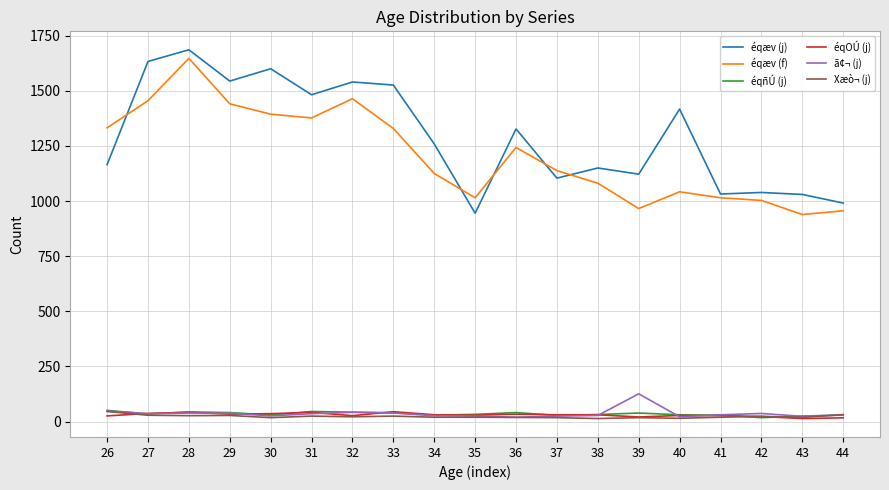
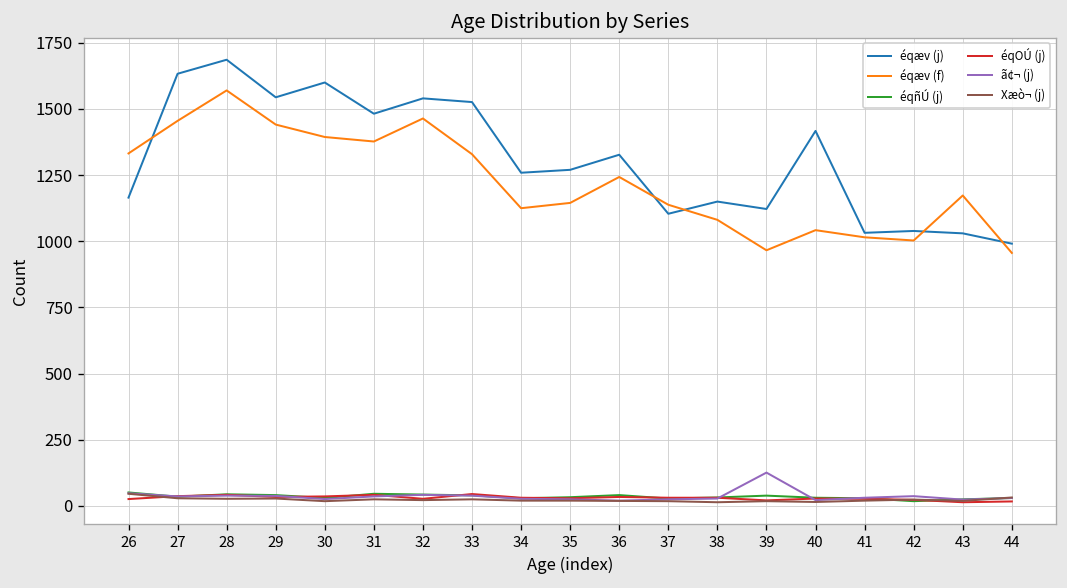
éqæv (f), 28: 1650 -> 1570
éqæv (j), 35: 950 -> 1270
éqæv (f), 35: 1020 -> 1150
éqæv (f), 43: 940 -> 1170
